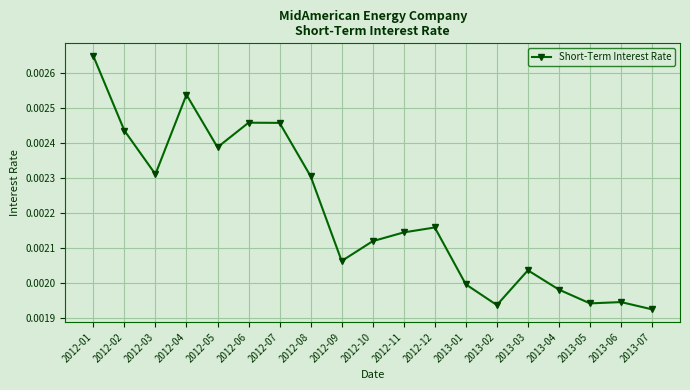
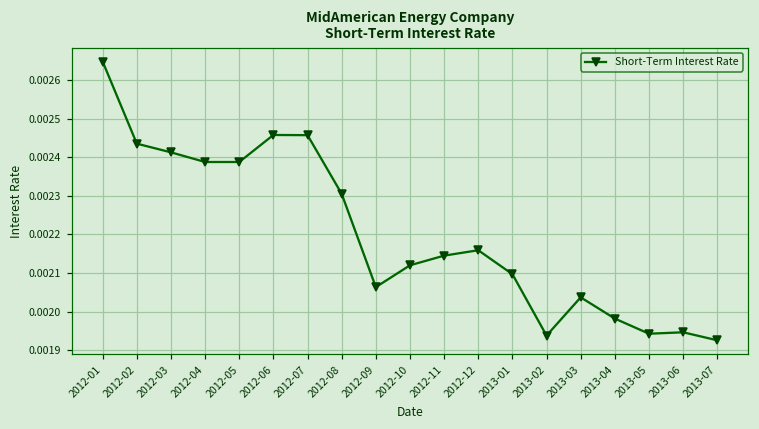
2012-03: 0.00231 -> 0.00241
2012-04: 0.00254 -> 0.00239
2013-01: 0.00200 -> 0.00210
